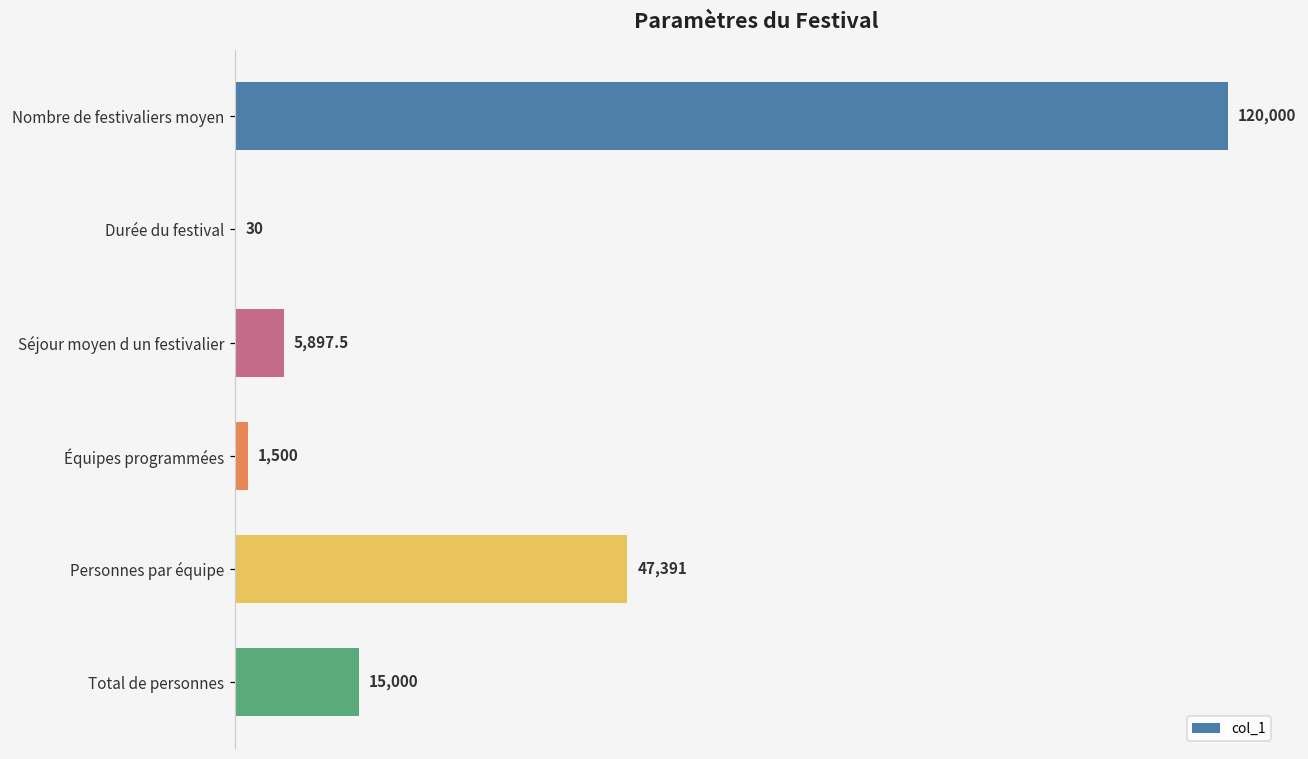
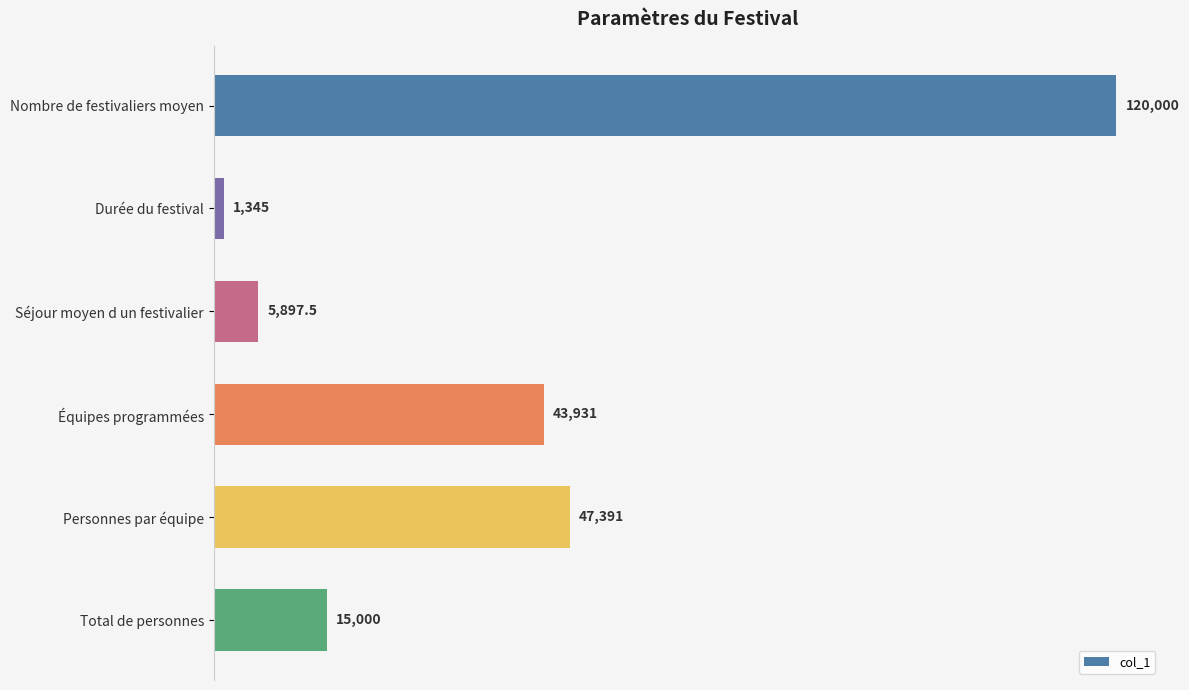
Durée du festival: 30 -> 1,345
Équipes programmées: 1,500 -> 43,931
